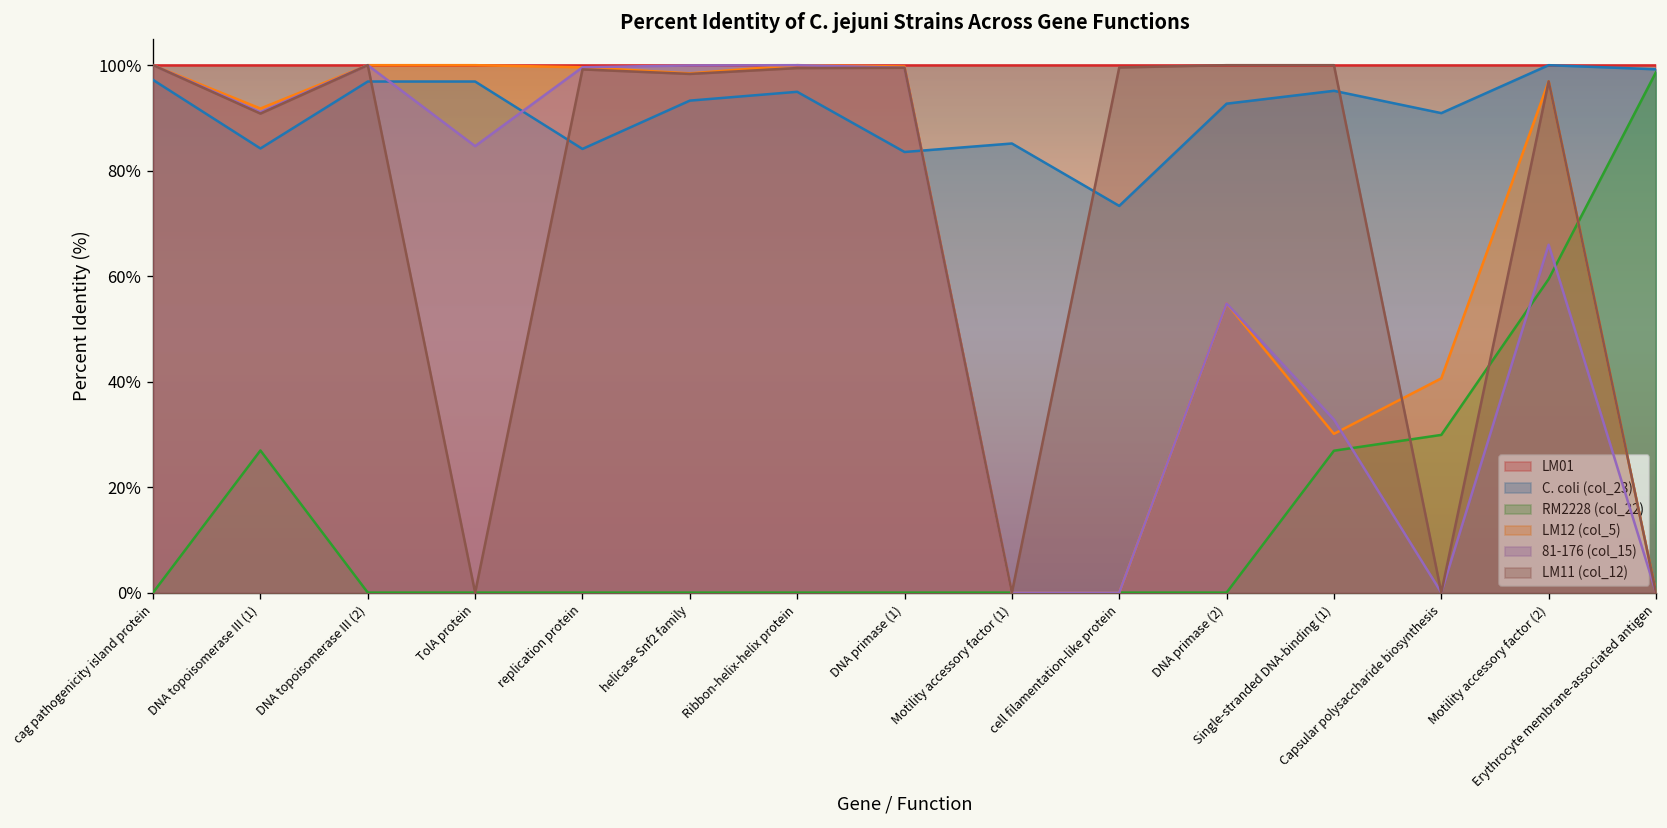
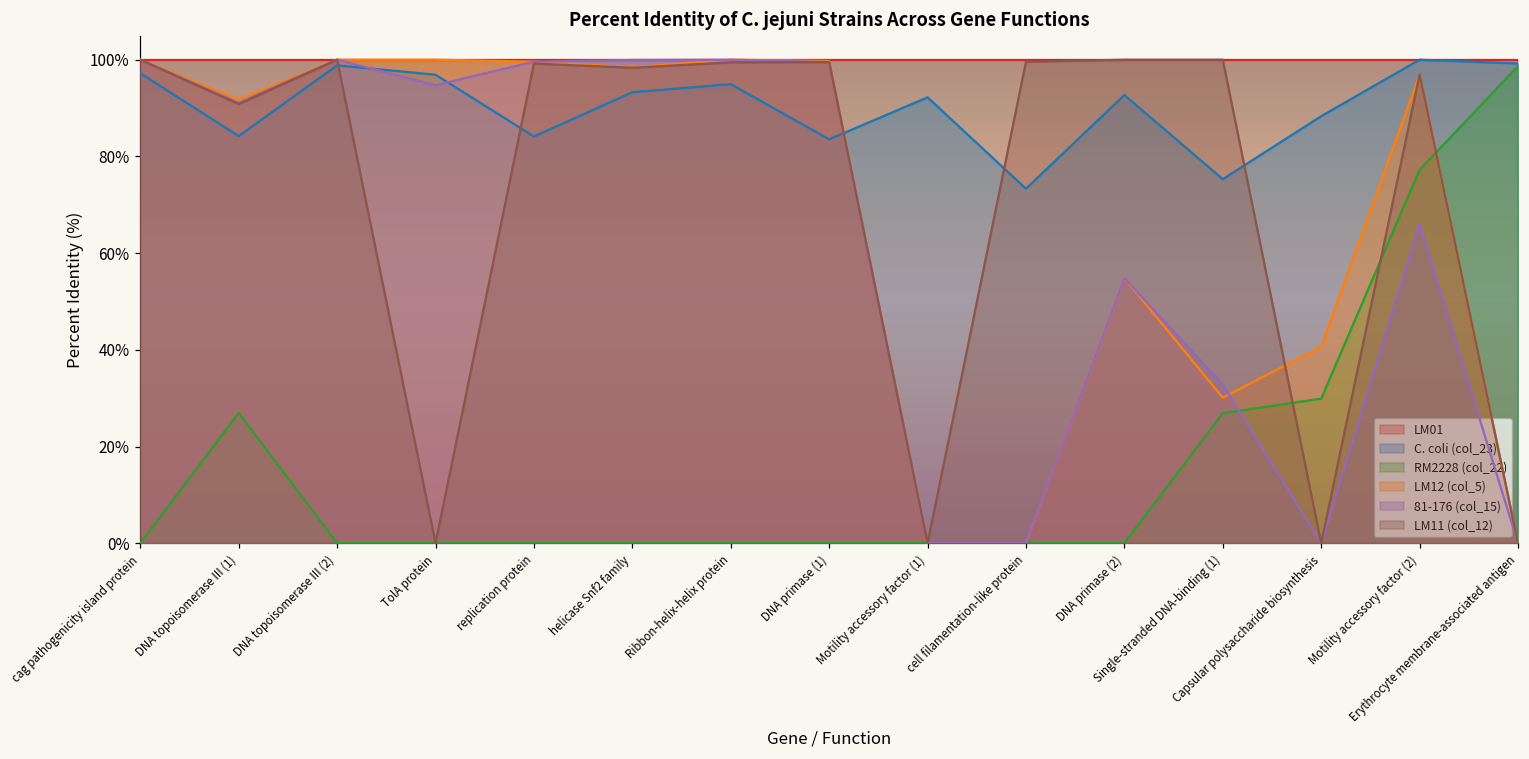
C. coli (col_23), DNA topoisomerase III (2): 97% -> 99%
81-176 (col_15), TolA protein: 85% -> 95%
C. coli (col_23), Motility accessory factor (1): 85% -> 92%
C. coli (col_23), Single-stranded DNA-binding (1): 95% -> 75%
C. coli (col_23), Capsular polysaccharide biosynthesis: 91% -> 88%
RM2228 (col_22), Motility accessory factor (2): 59% -> 77%
